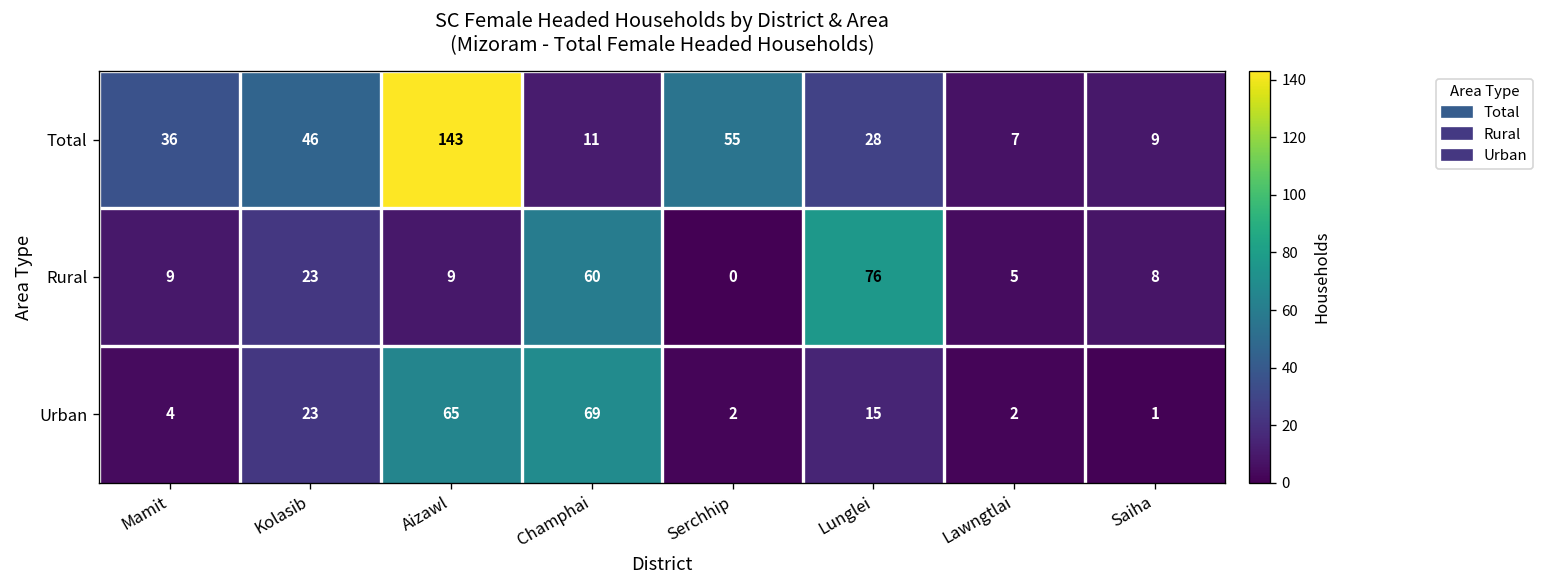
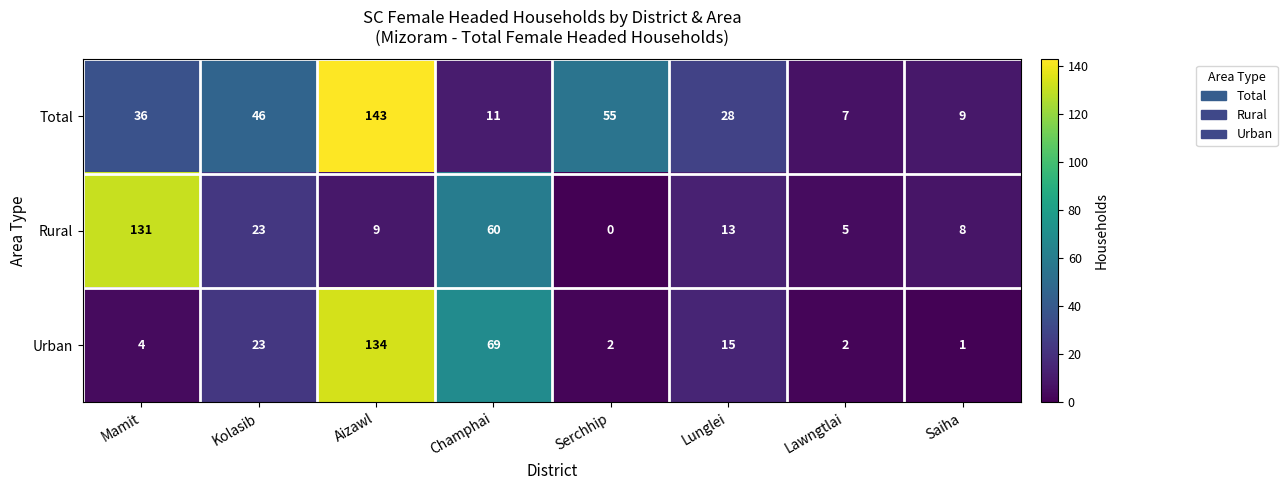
Rural, Mamit: 9 -> 131
Rural, Lunglei: 76 -> 13
Urban, Aizawl: 65 -> 134
